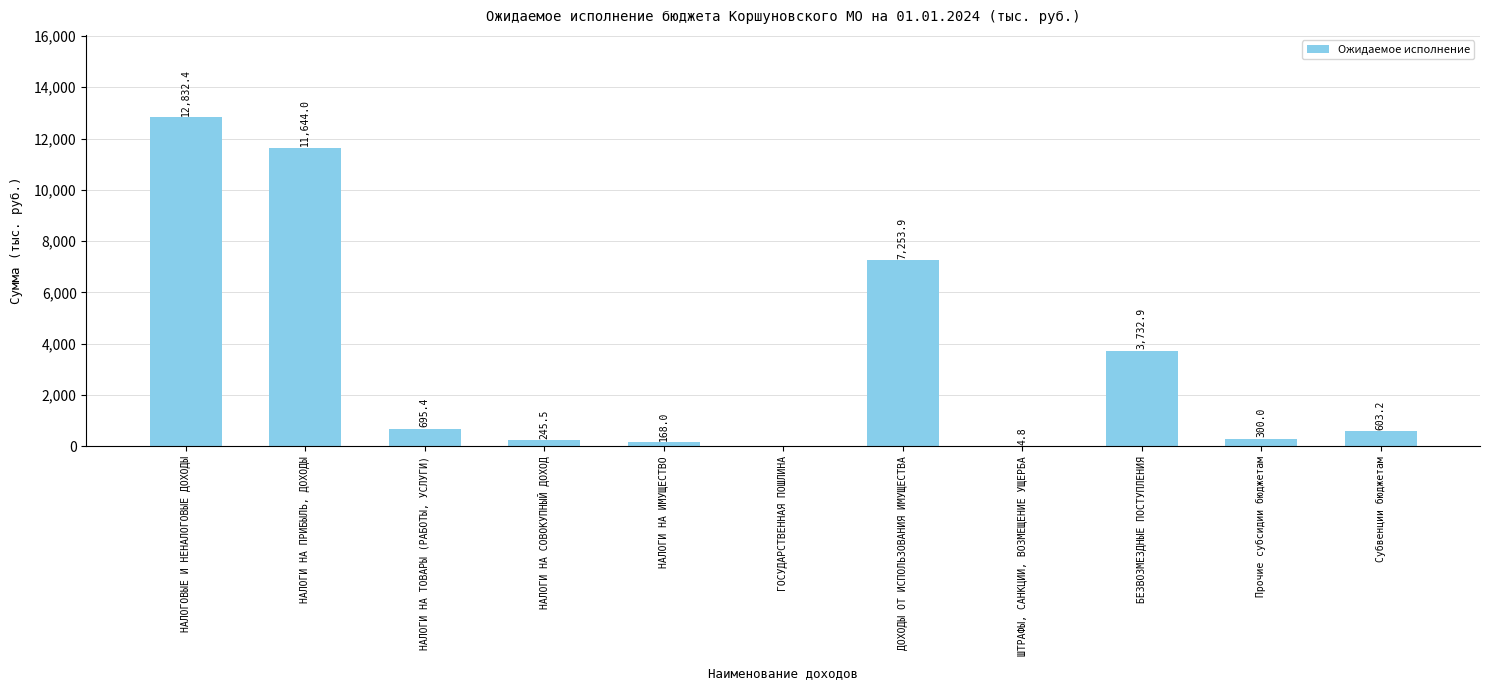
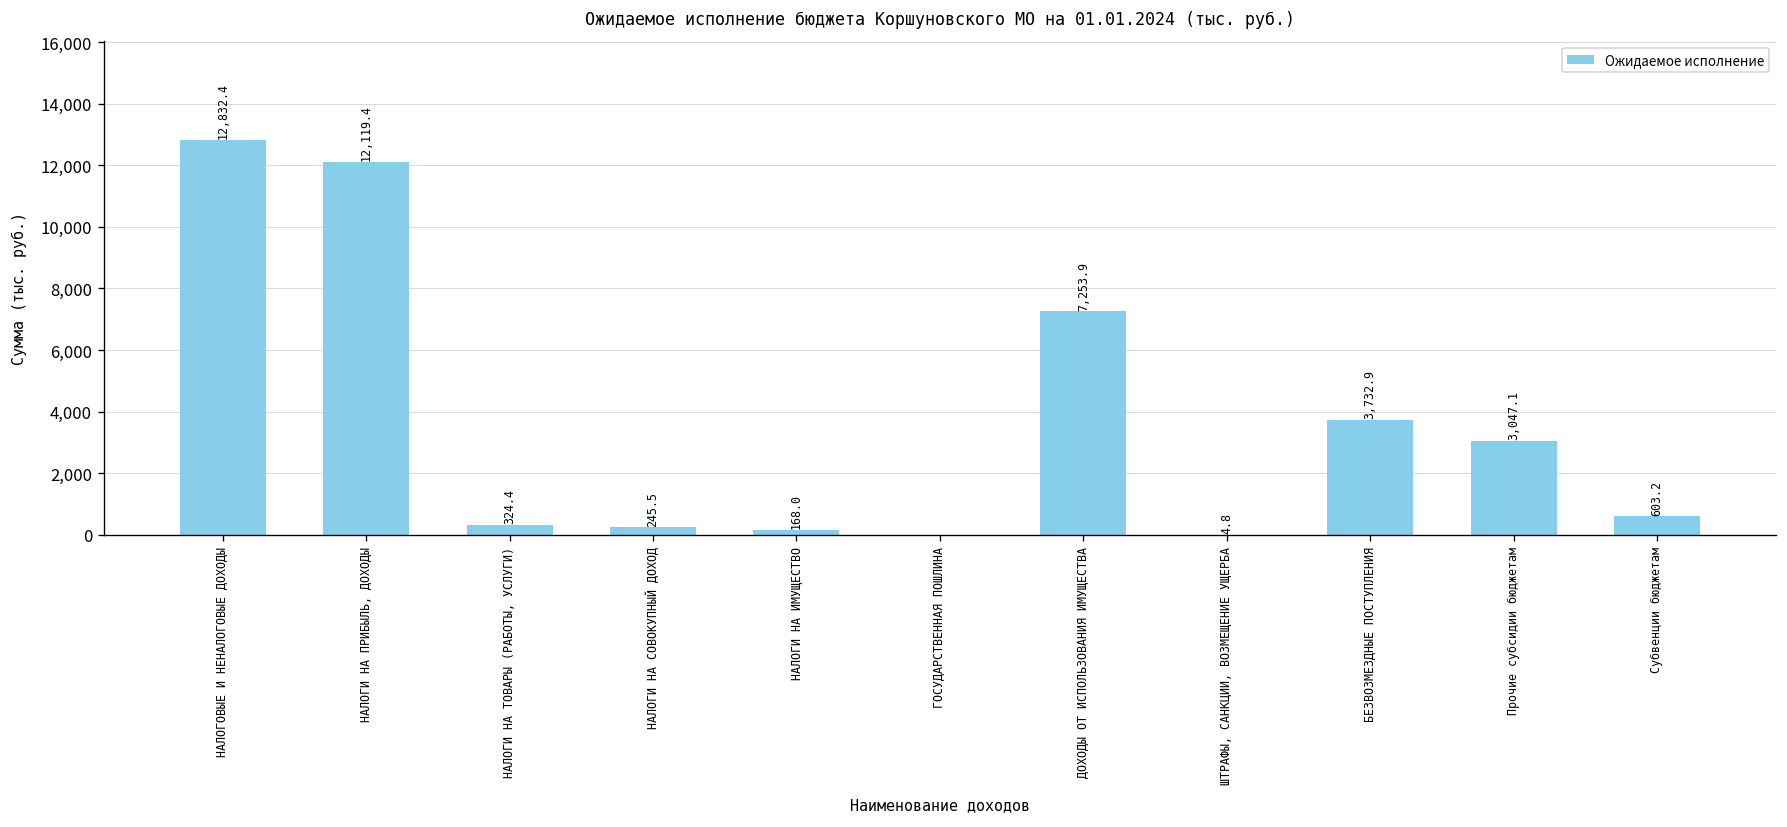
НАЛОГИ НА ПРИБЫЛЬ, ДОХОДЫ: 11,644.0 -> 12,119.4
НАЛОГИ НА ТОВАРЫ (РАБОТЫ, УСЛУГИ): 695.4 -> 324.4
Прочие субсидии бюджетам: 300.0 -> 3,047.1
